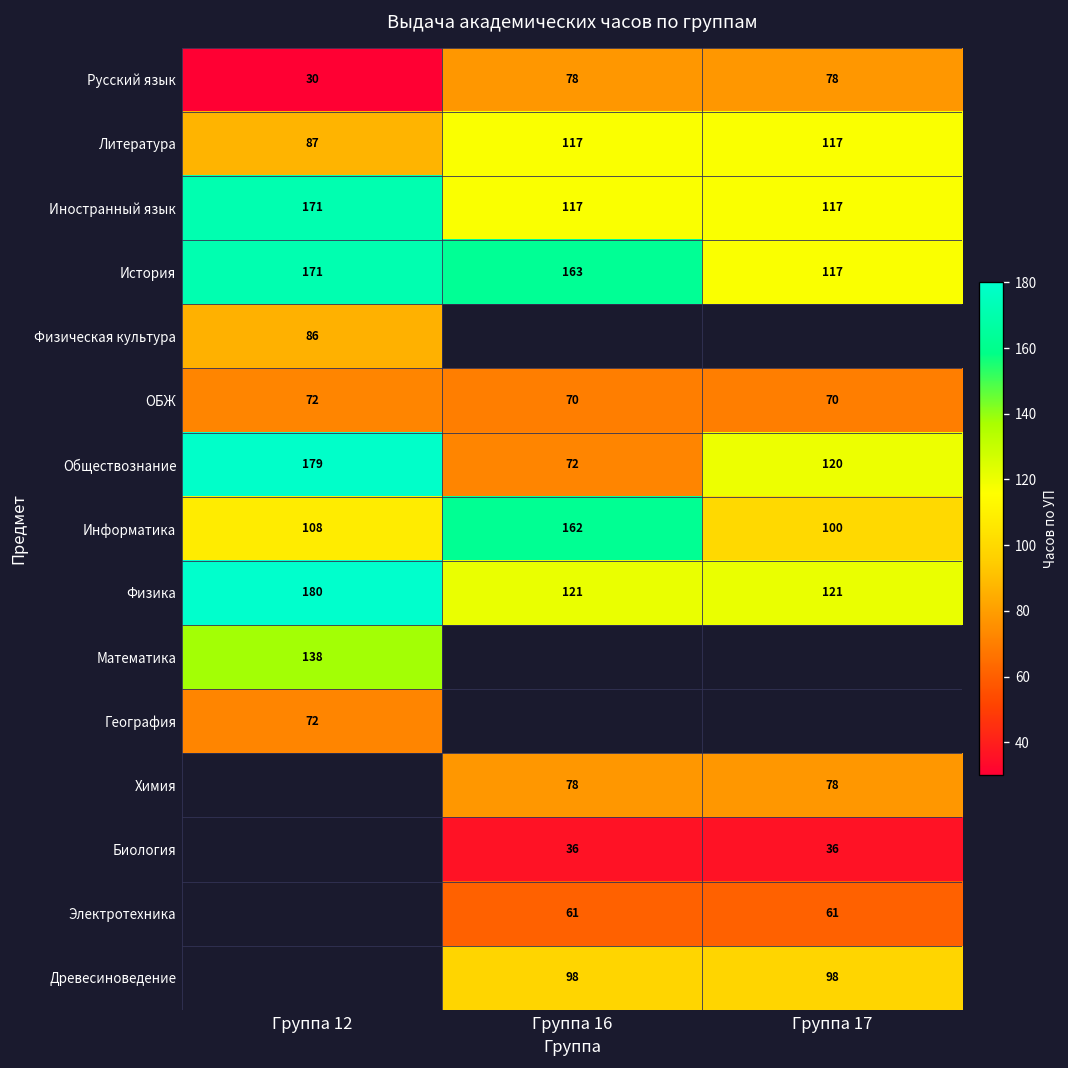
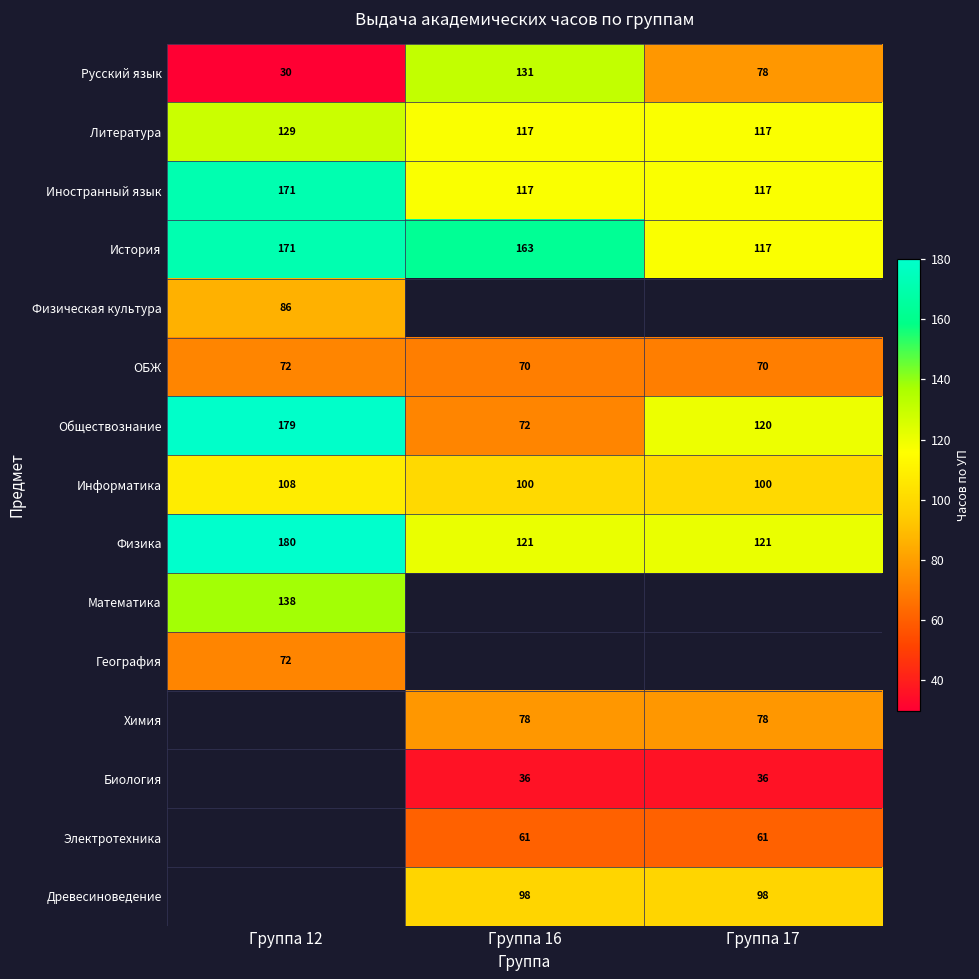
Русский язык, Группа 16: 78 -> 131
Литература, Группа 12: 87 -> 129
Информатика, Группа 16: 162 -> 100
